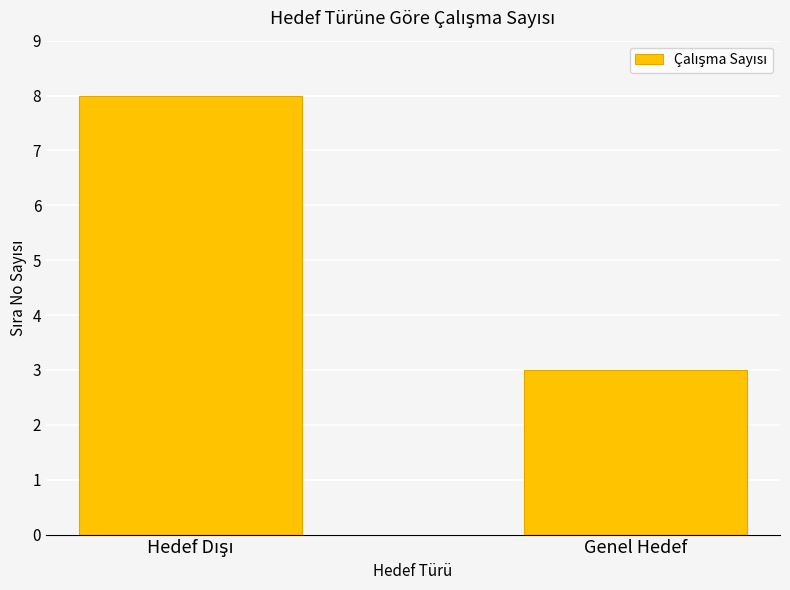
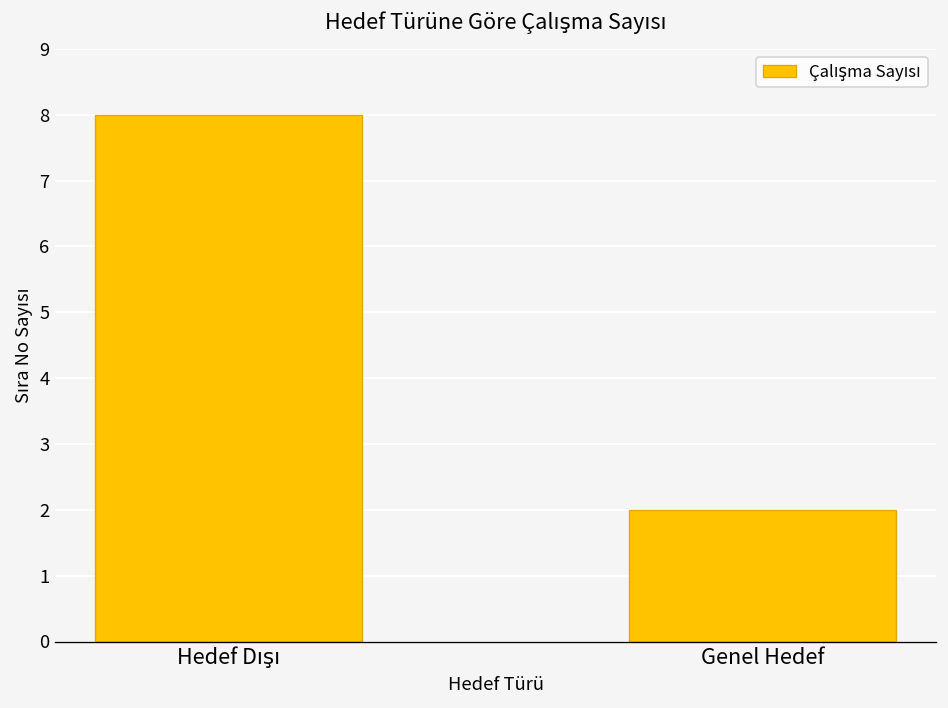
Genel Hedef: 3 -> 2
